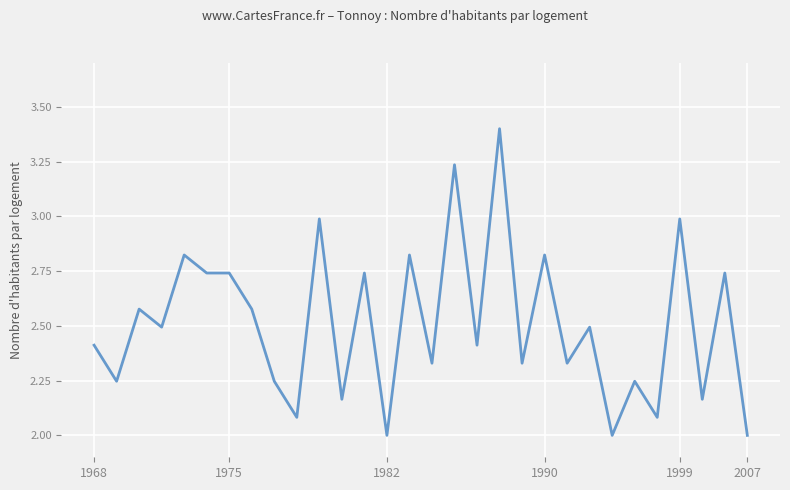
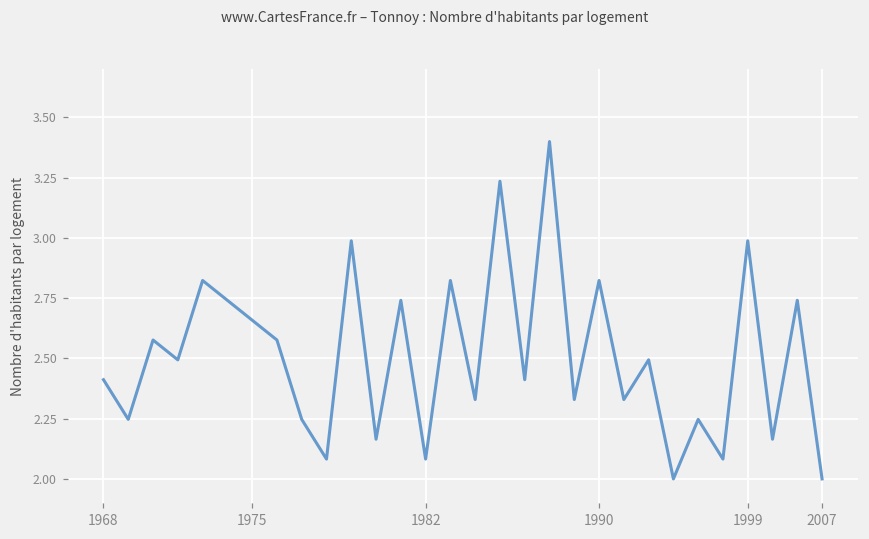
1975: 2.74 -> 2.66
1982: 2.00 -> 2.08
